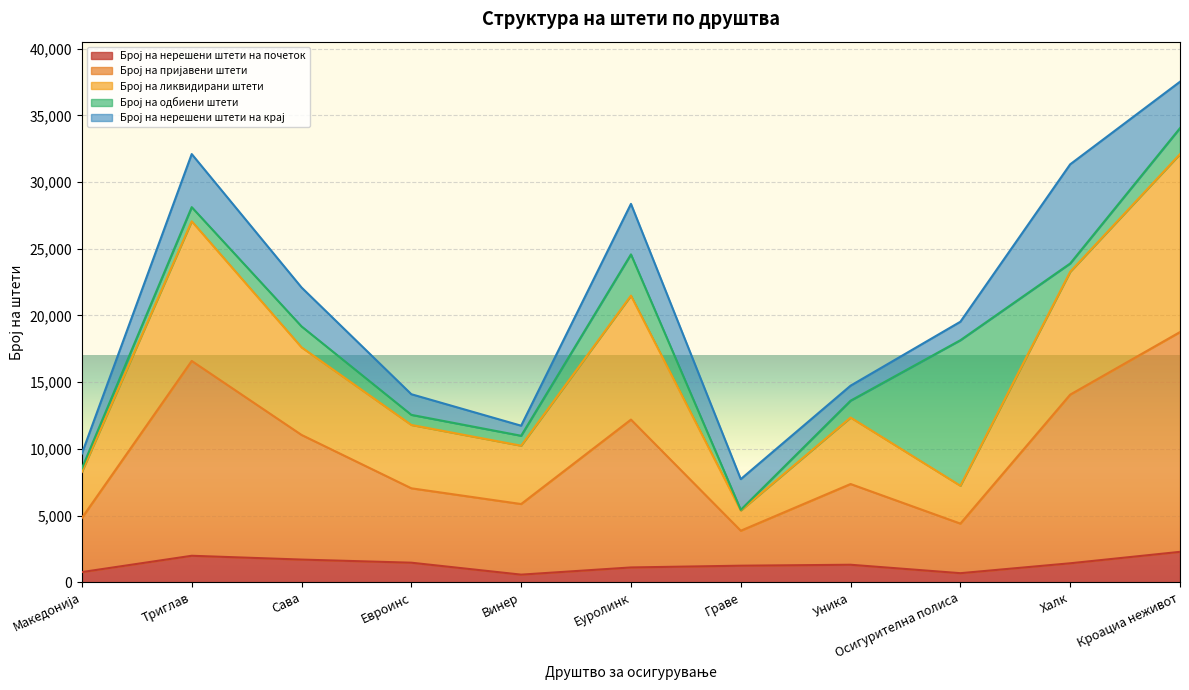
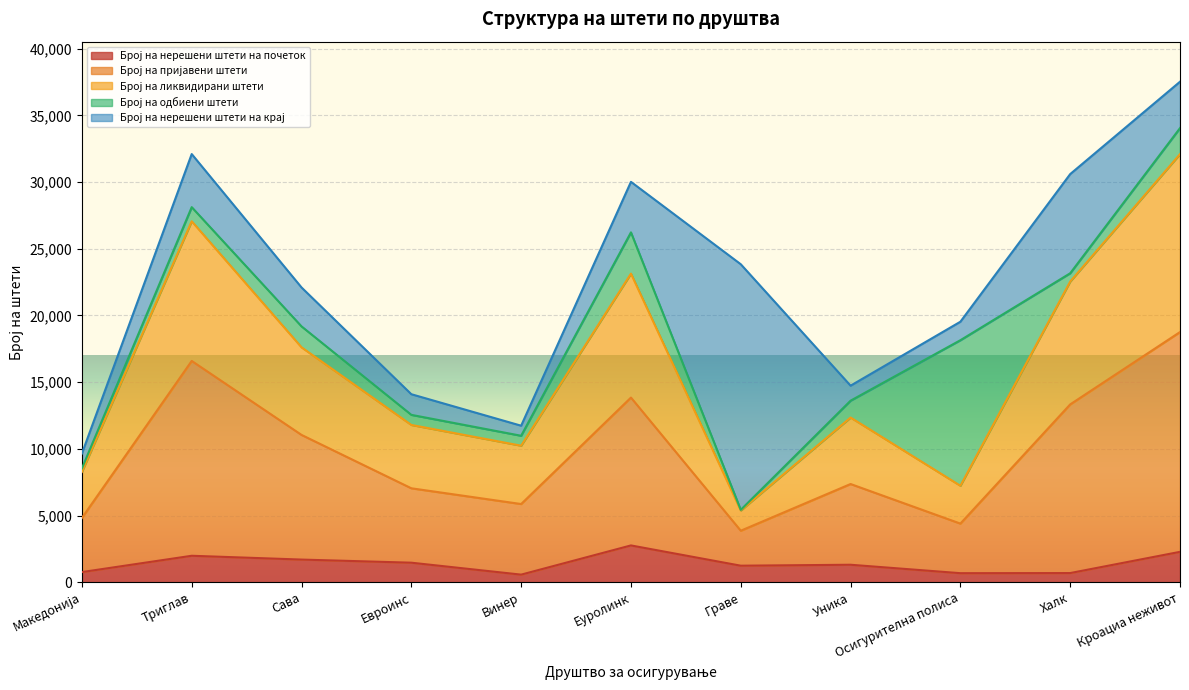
Број на нерешени штети на почеток, Еуролинк: 1,100 -> 2,800
Број на нерешени штети на крај, Граве: 2,300 -> 18,400
Број на нерешени штети на почеток, Халк: 1,400 -> 700
